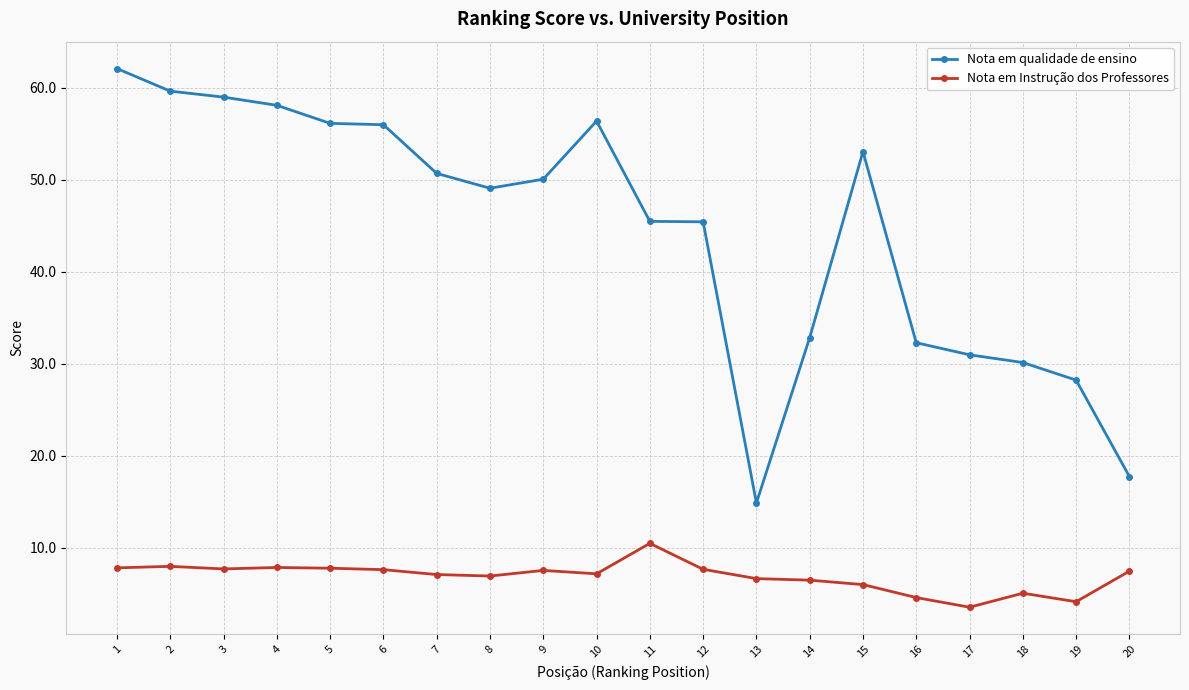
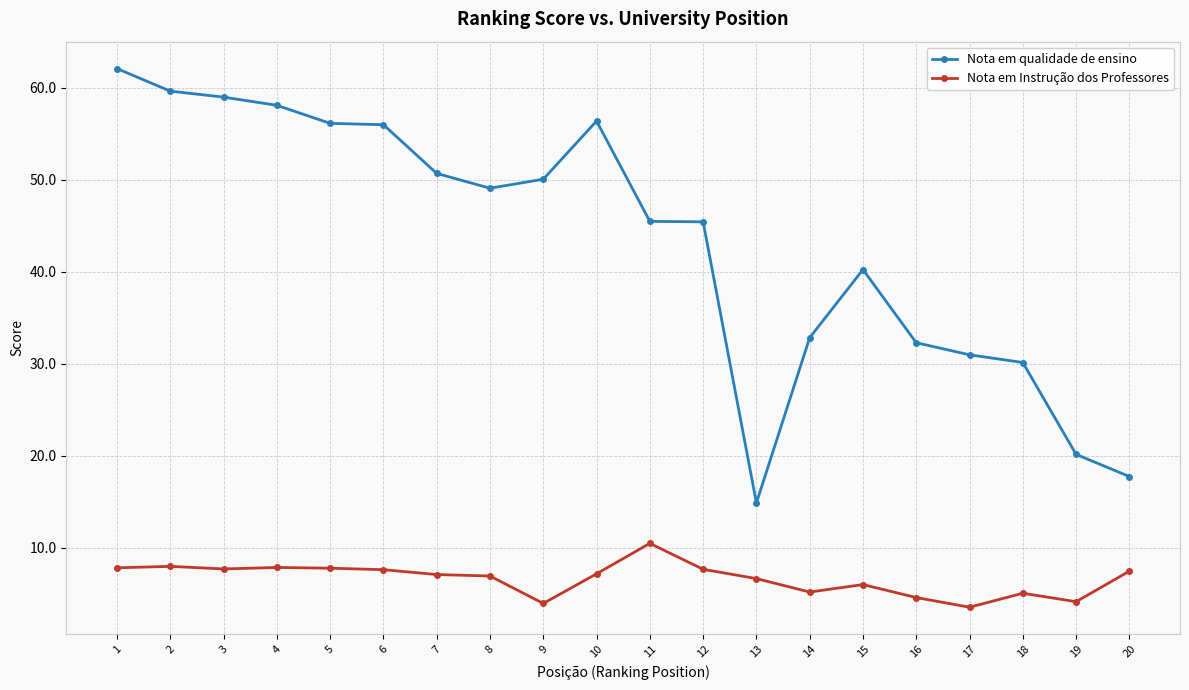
Nota em Instrução dos Professores, 9: 8 -> 4
Nota em Instrução dos Professores, 14: 7 -> 5
Nota em qualidade de ensino, 15: 53 -> 40
Nota em qualidade de ensino, 19: 28 -> 20
